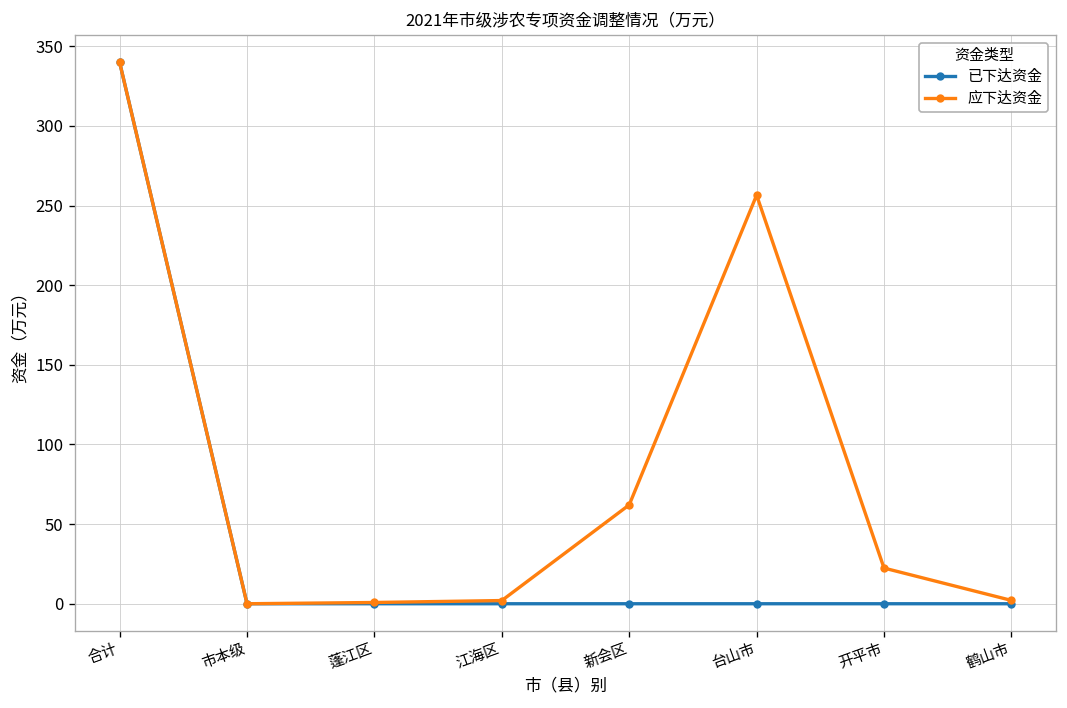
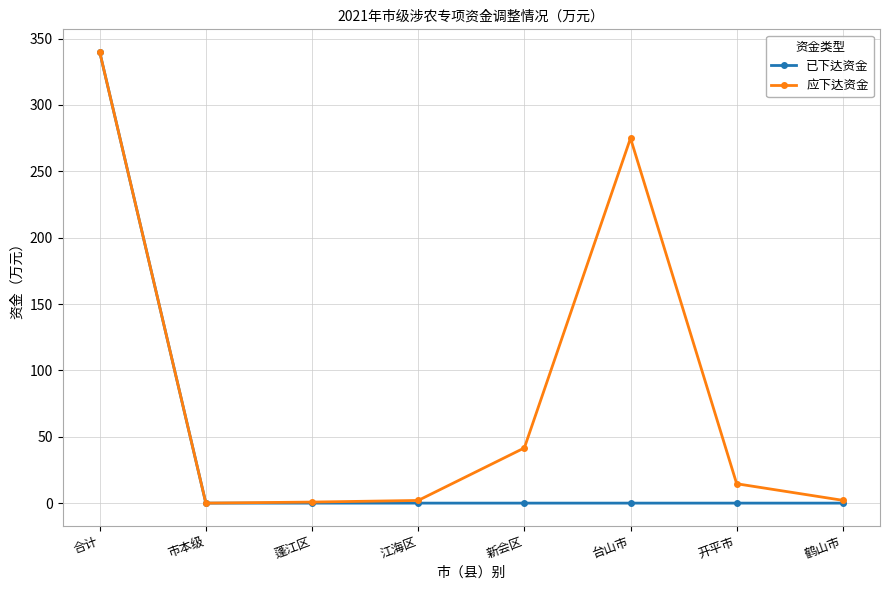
应下达资金, 新会区: 62 -> 42
应下达资金, 台山市: 257 -> 275
应下达资金, 开平市: 22 -> 15
